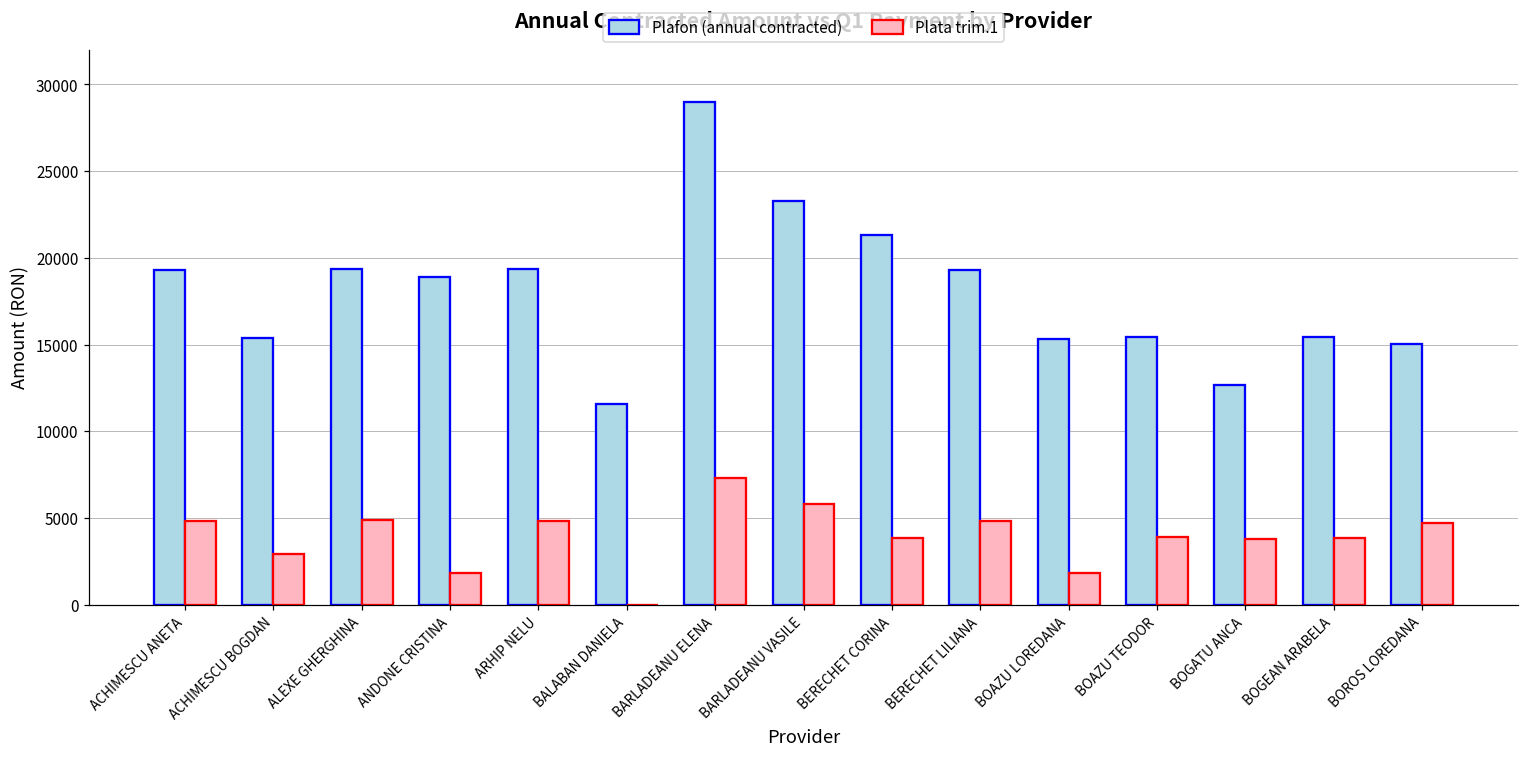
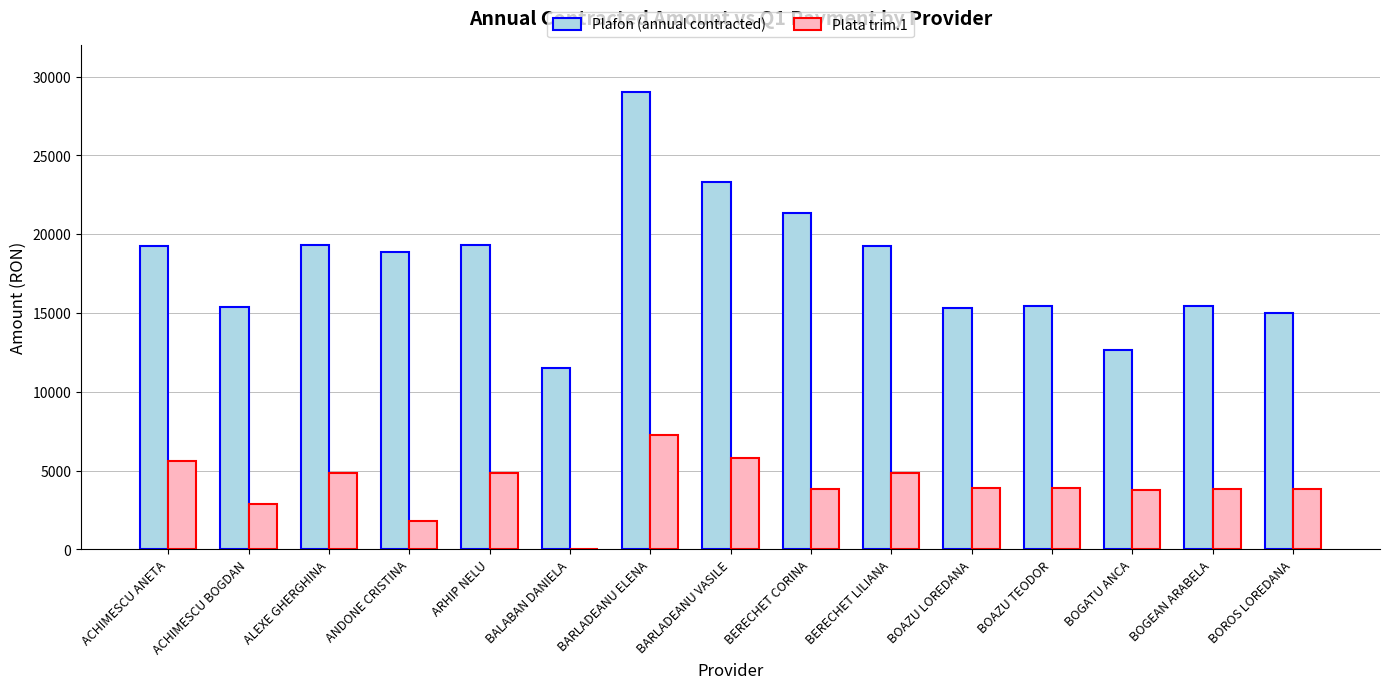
Plata trim.1, ACHIMESCU ANETA: 4800 -> 5600
Plata trim.1, BOAZU LOREDANA: 1800 -> 3900
Plata trim.1, BOROS LOREDANA: 4700 -> 3900
